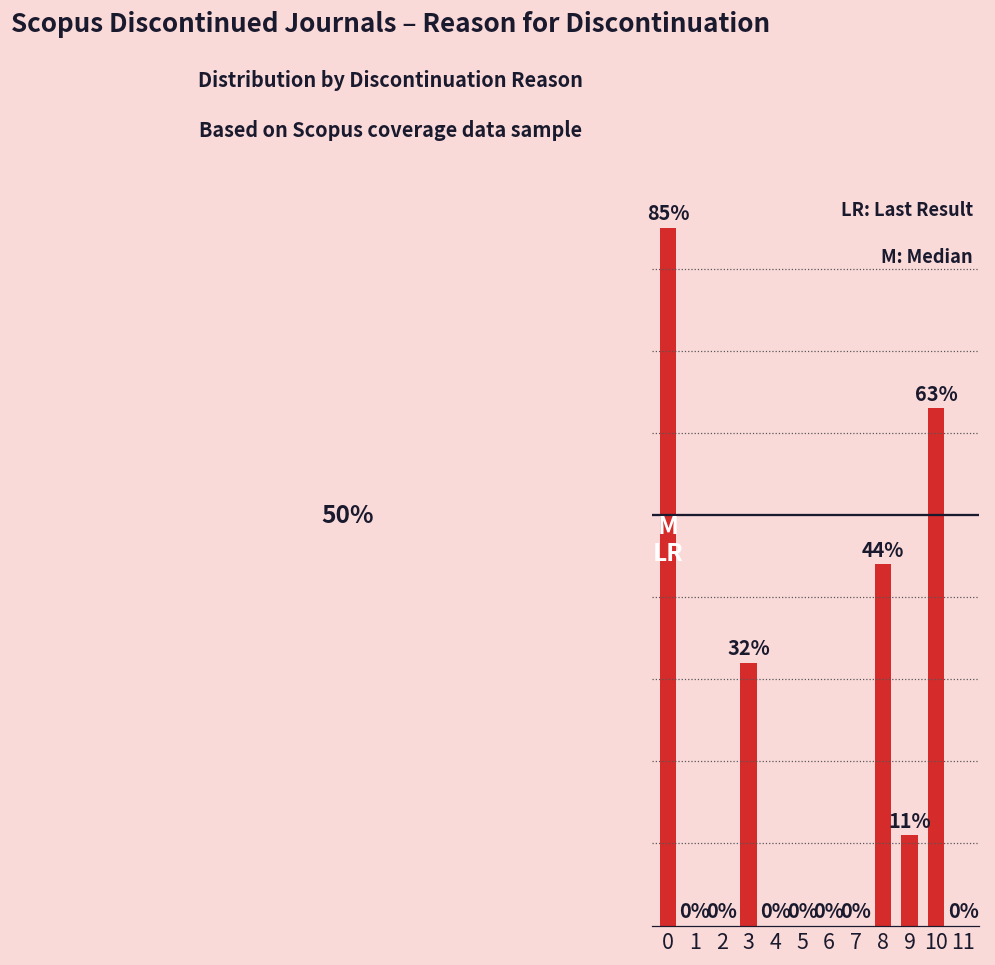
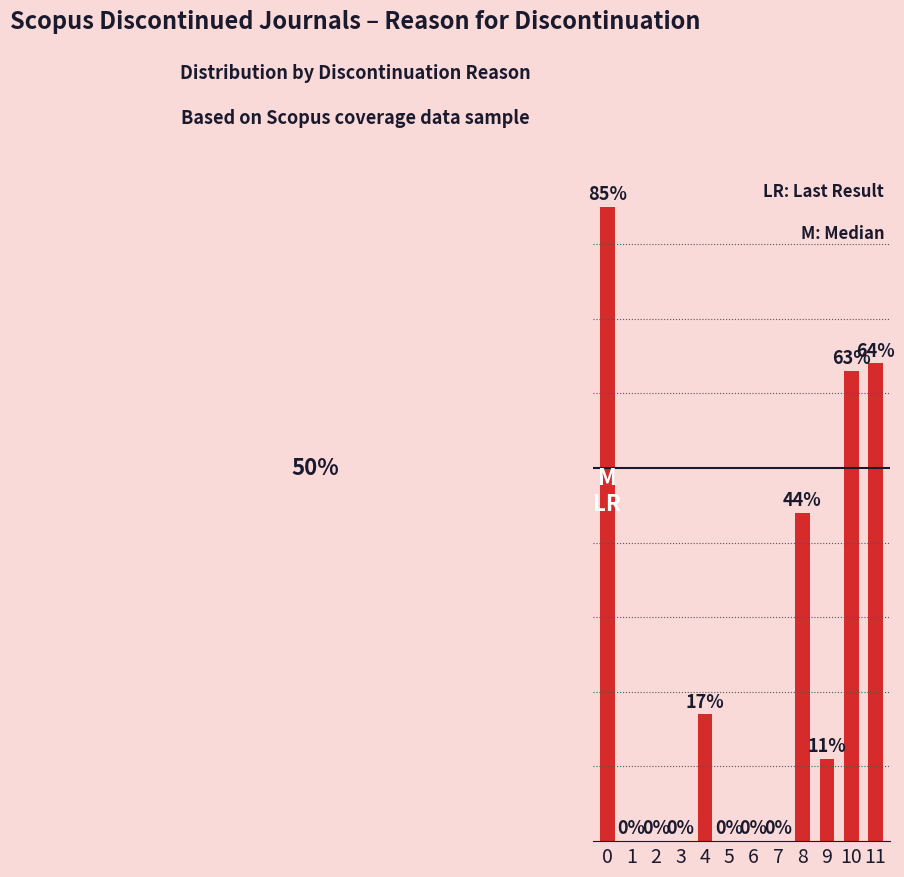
3: 32% -> 0%
4: 0% -> 17%
11: 0% -> 64%
